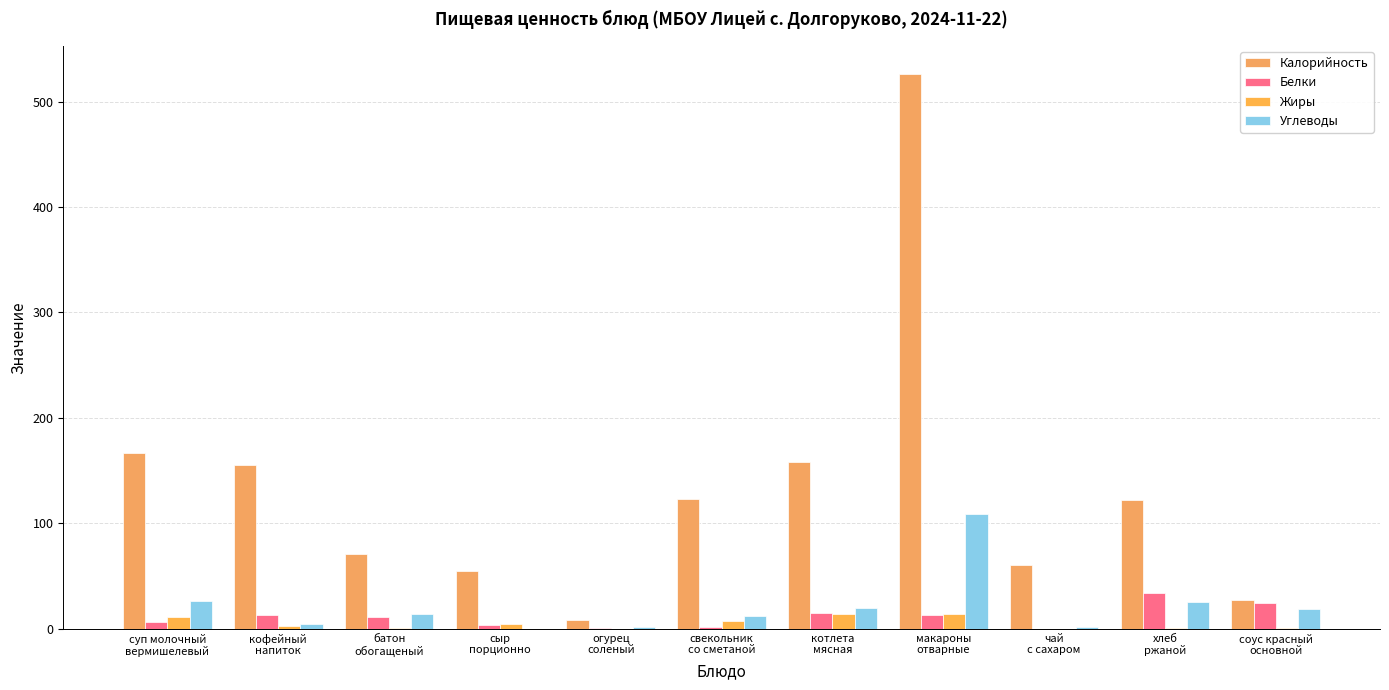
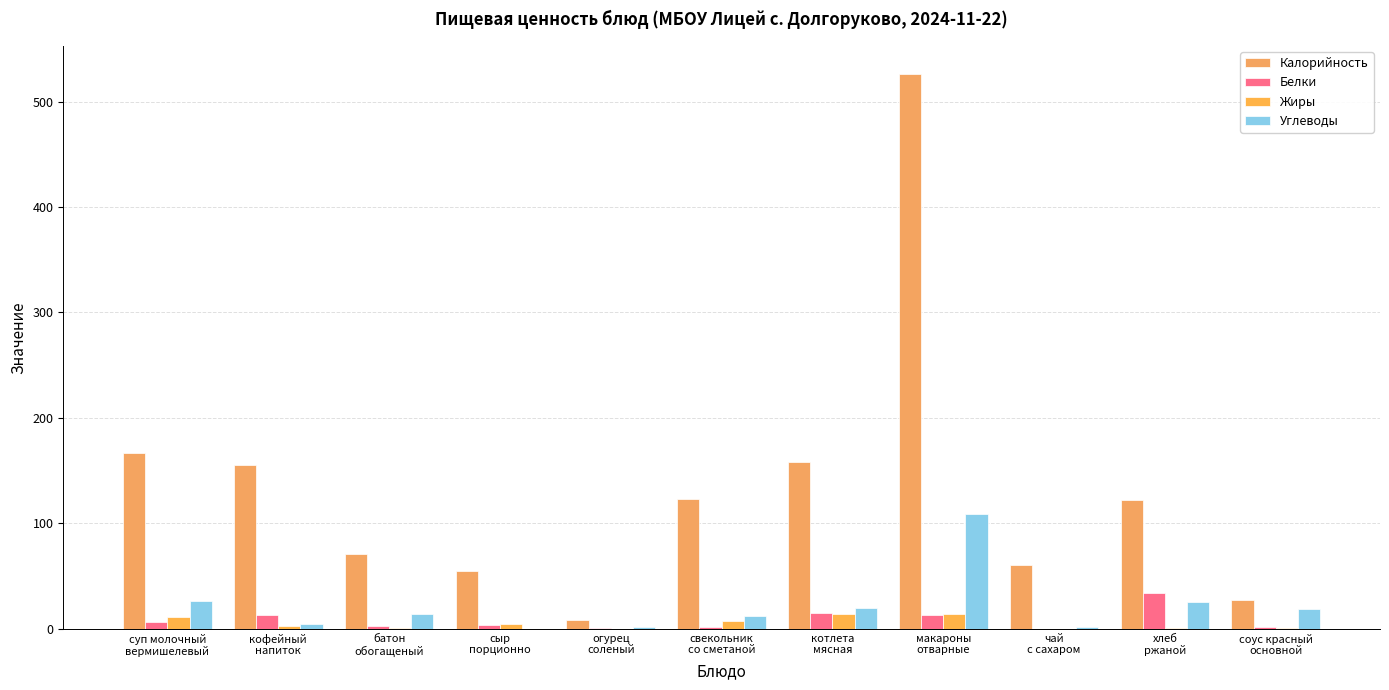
Белки, батон обогащеный: 12 -> 2
Белки, соус красный основной: 25 -> 2
